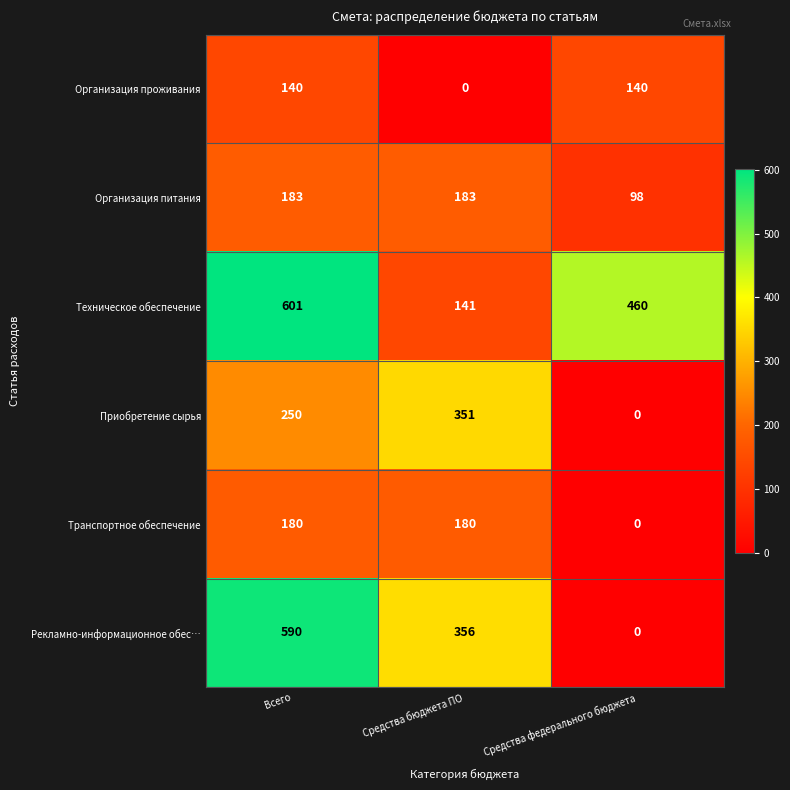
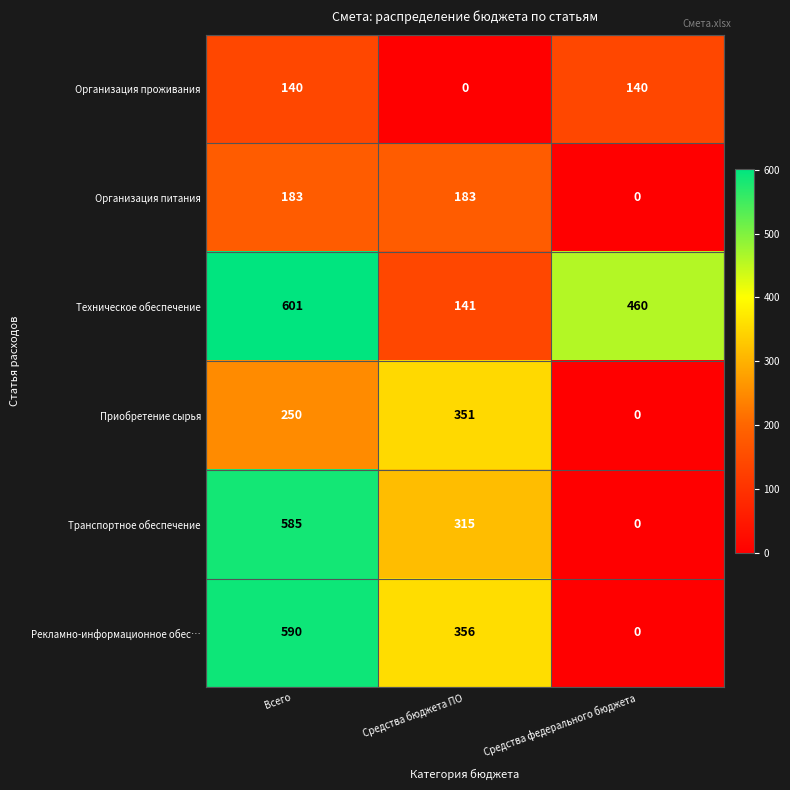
Организация питания, Средства федерального бюджета: 98 -> 0
Транспортное обеспечение, Всего: 180 -> 585
Транспортное обеспечение, Средства бюджета ПО: 180 -> 315
